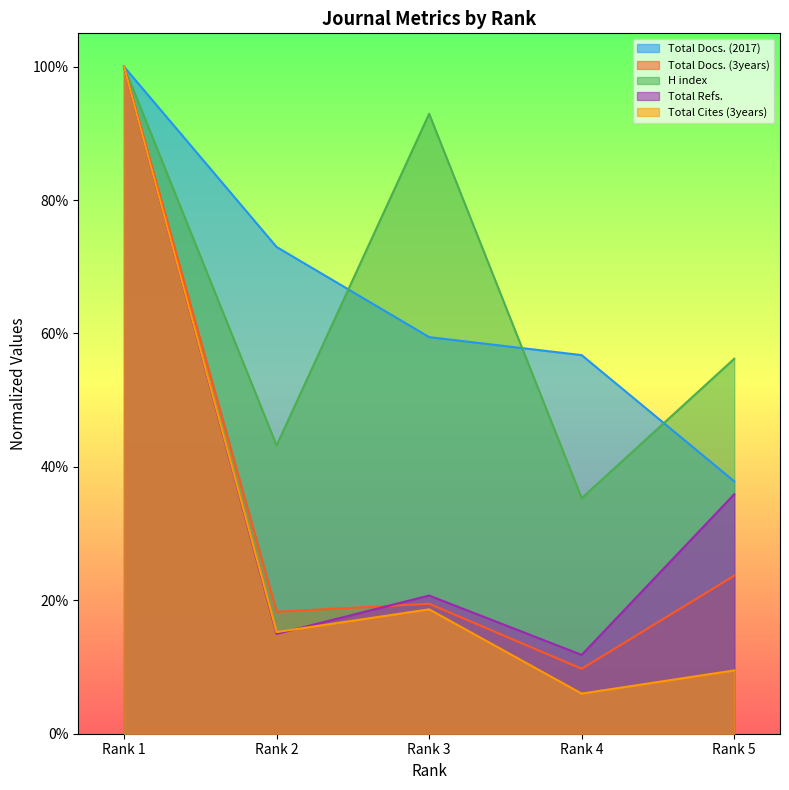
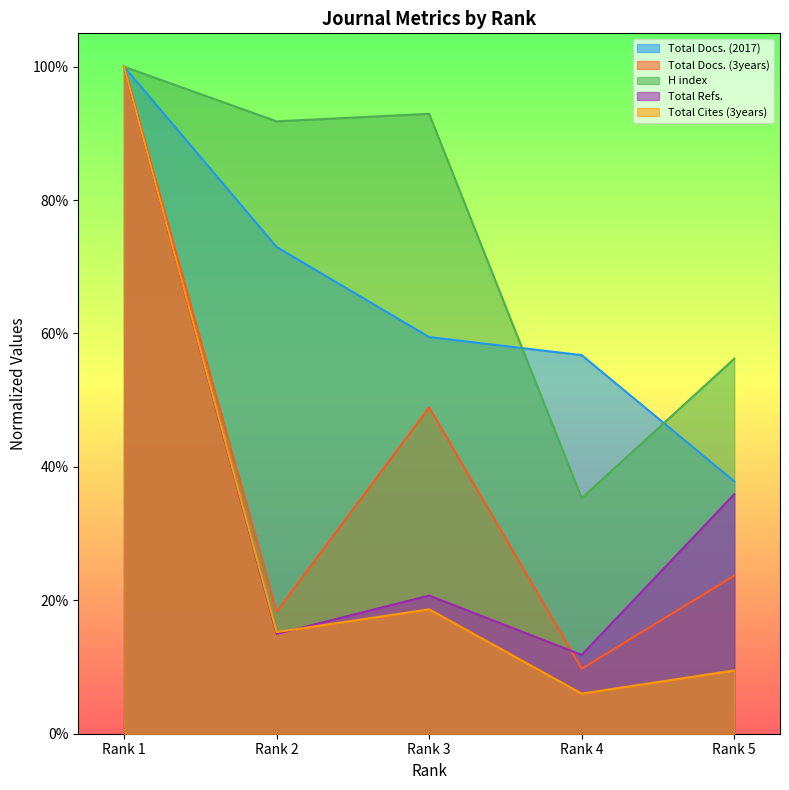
H index, Rank 2: 43% -> 92%
Total Docs. (3years), Rank 3: 19% -> 49%
